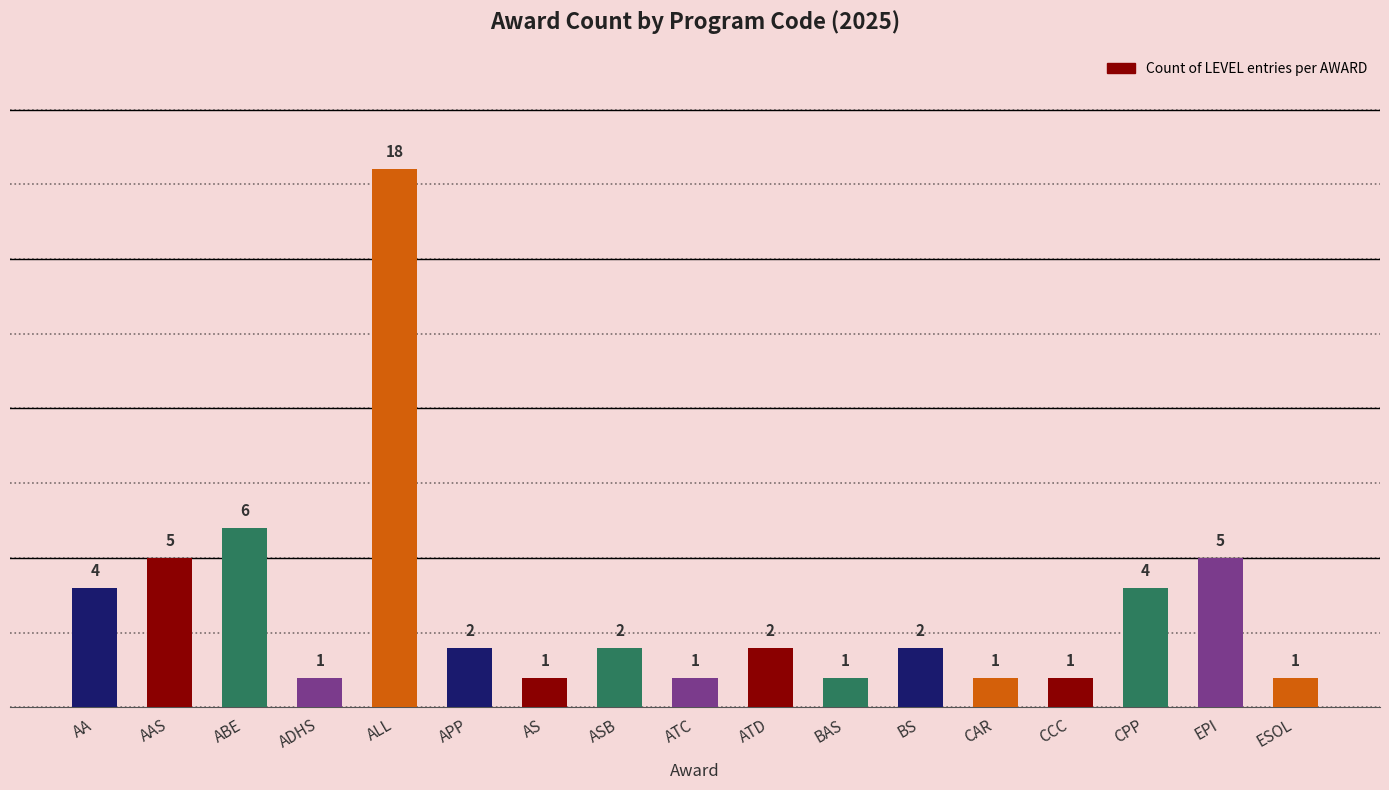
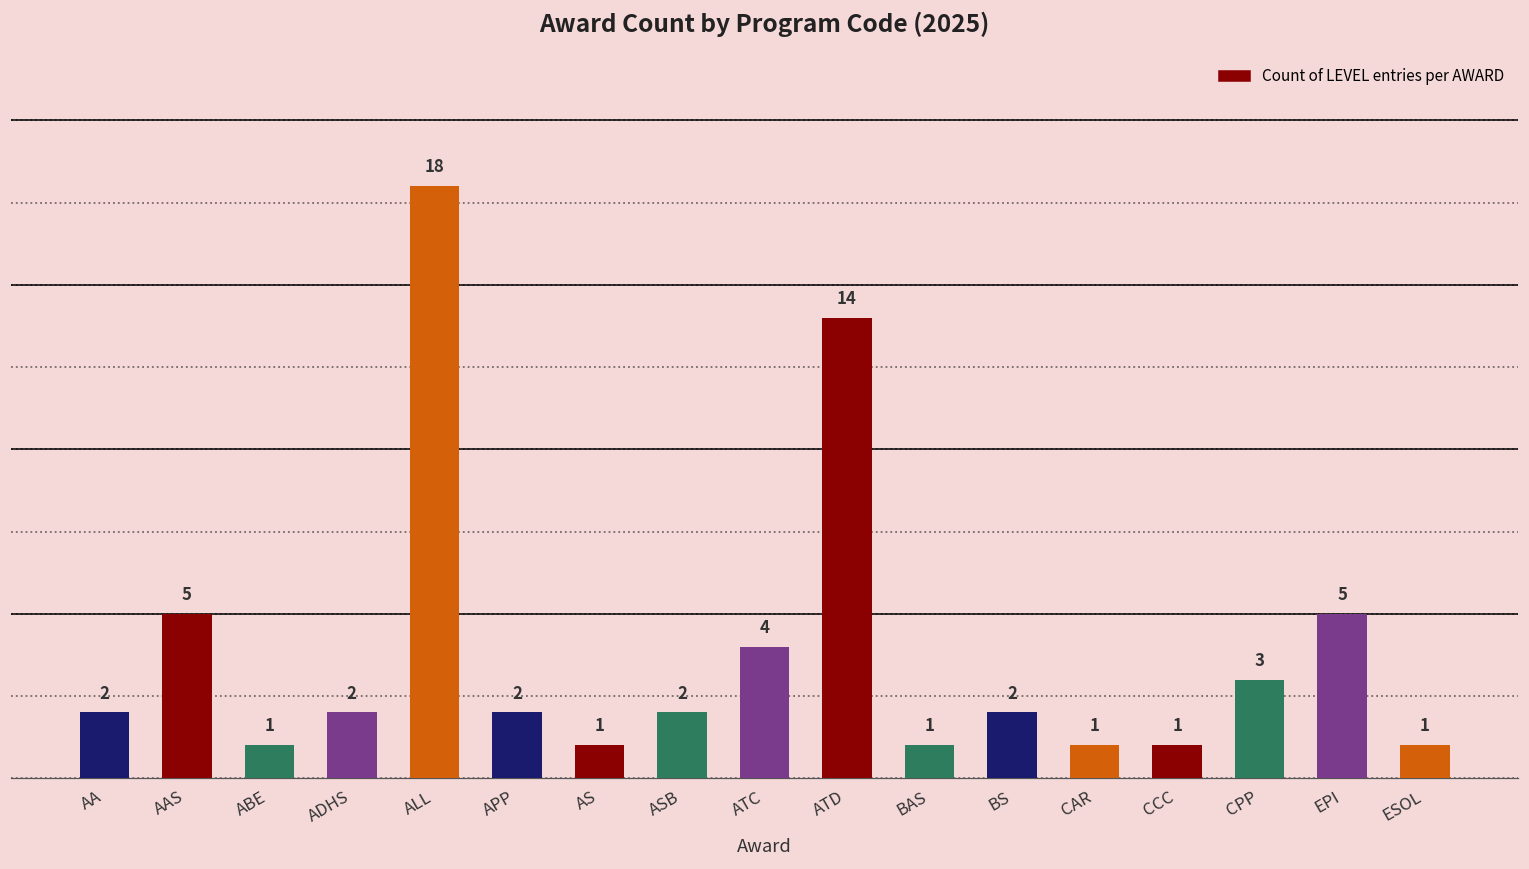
AA: 4 -> 2
ABE: 6 -> 1
ADHS: 1 -> 2
ATC: 1 -> 4
ATD: 2 -> 14
CPP: 4 -> 3
